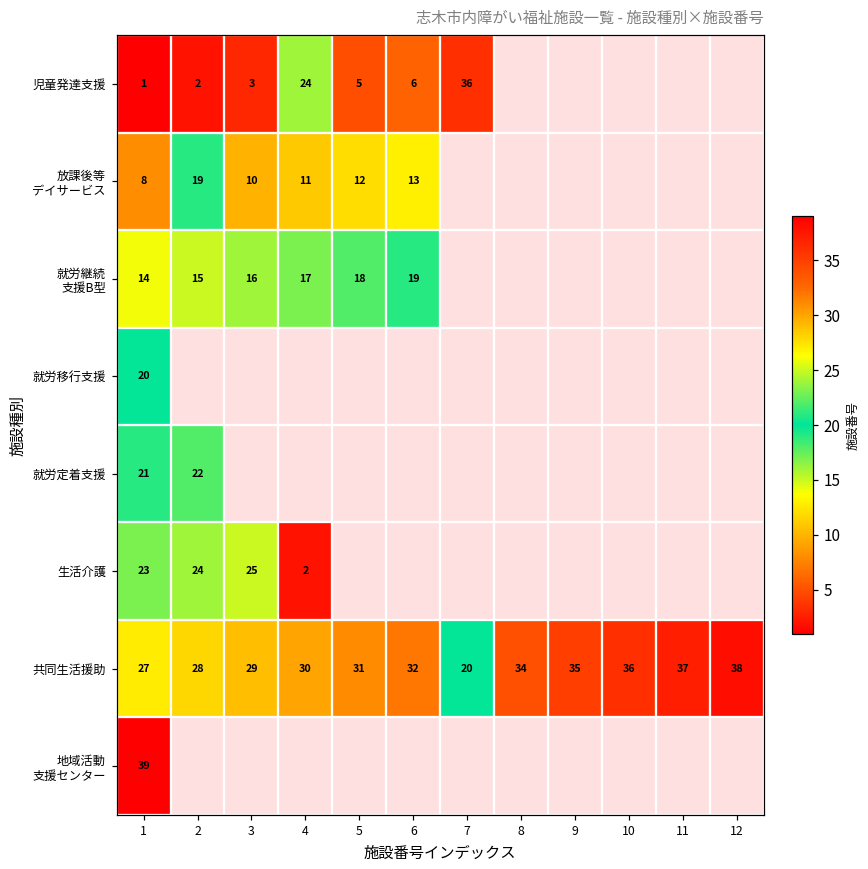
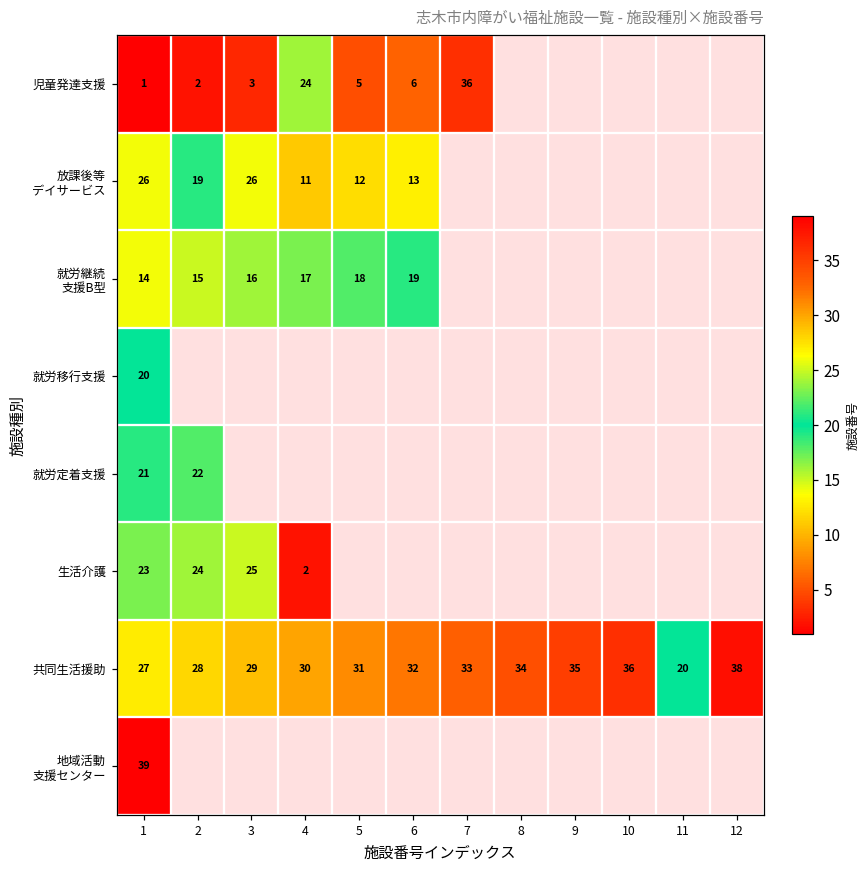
放課後等 デイサービス, 1: 8 -> 26
放課後等 デイサービス, 3: 10 -> 26
共同生活援助, 7: 20 -> 33
共同生活援助, 11: 37 -> 20
